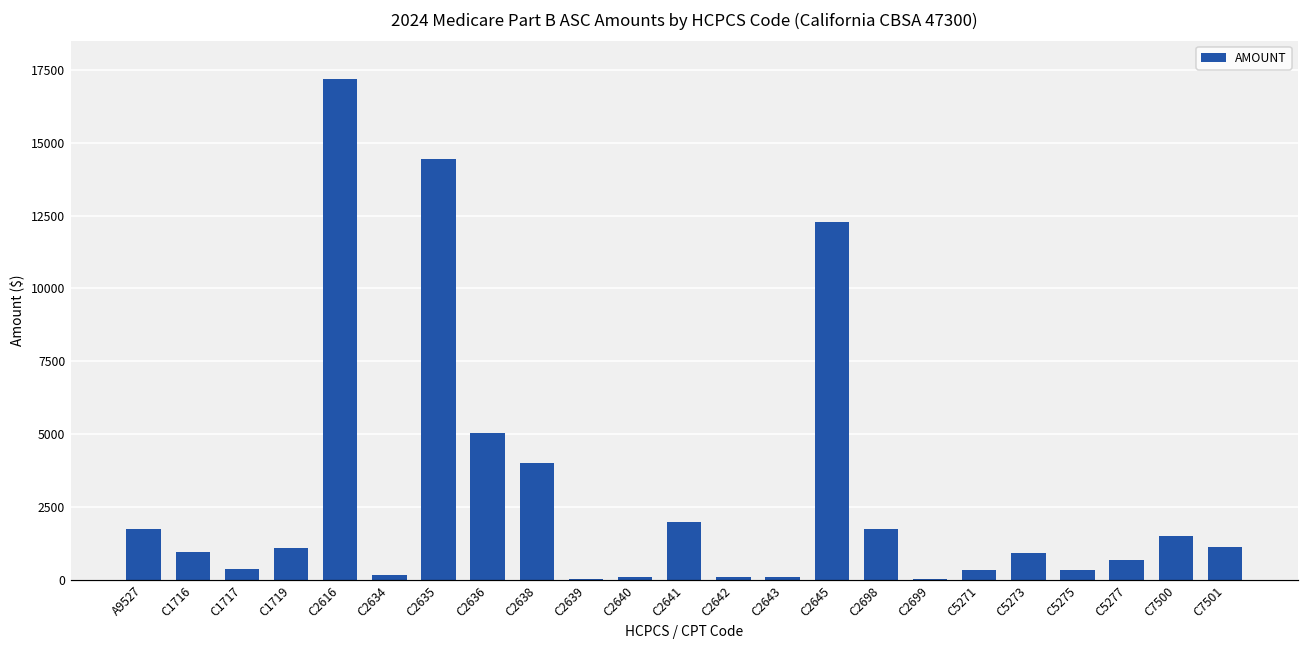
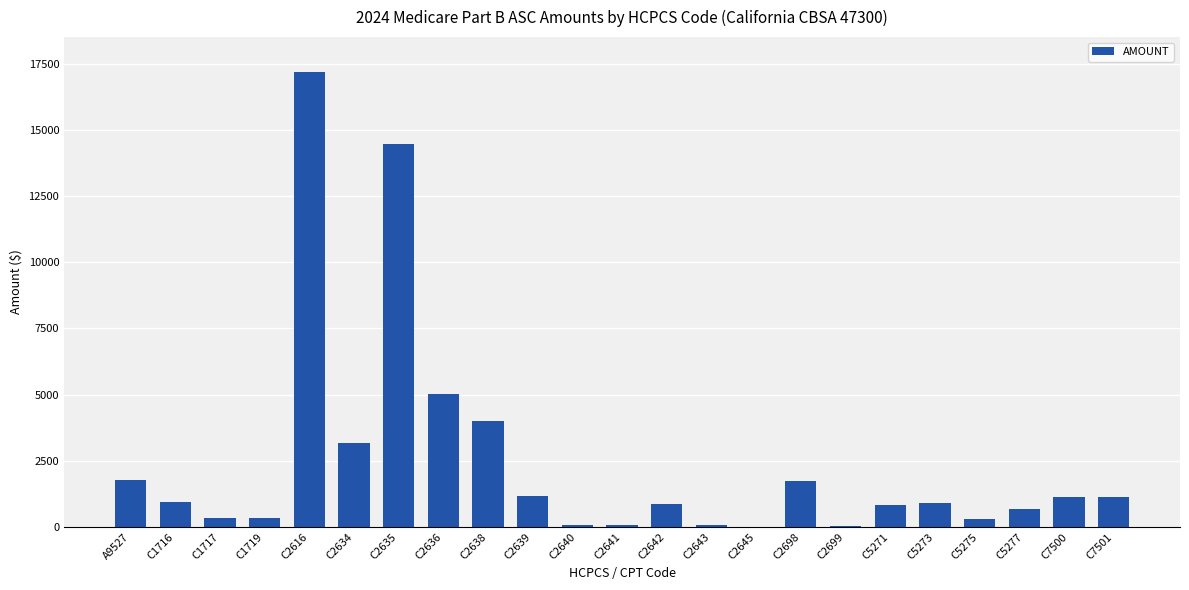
C1719: 1100 -> 300
C2634: 200 -> 3200
C2639: 0 -> 1200
C2641: 2000 -> 100
C2642: 100 -> 900
C2645: 12300 -> 0
C5271: 300 -> 800
C7500: 1500 -> 1100
